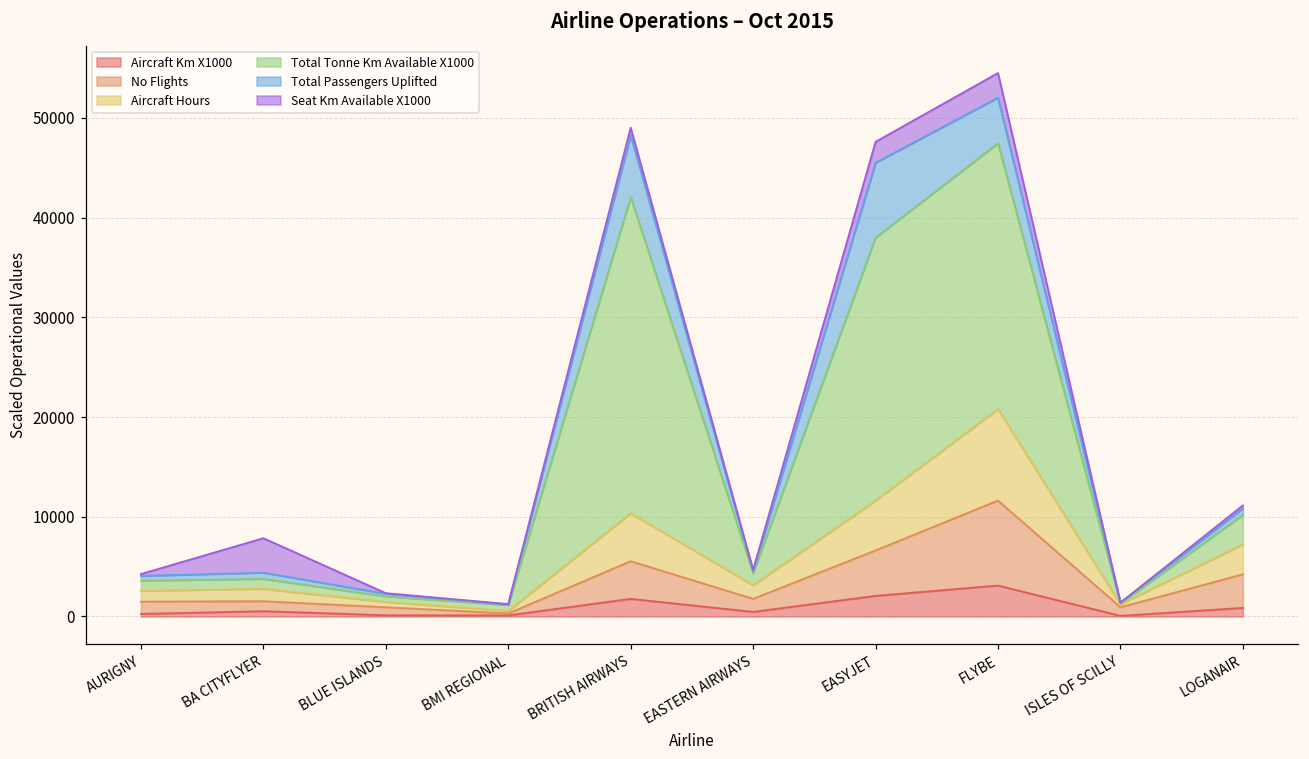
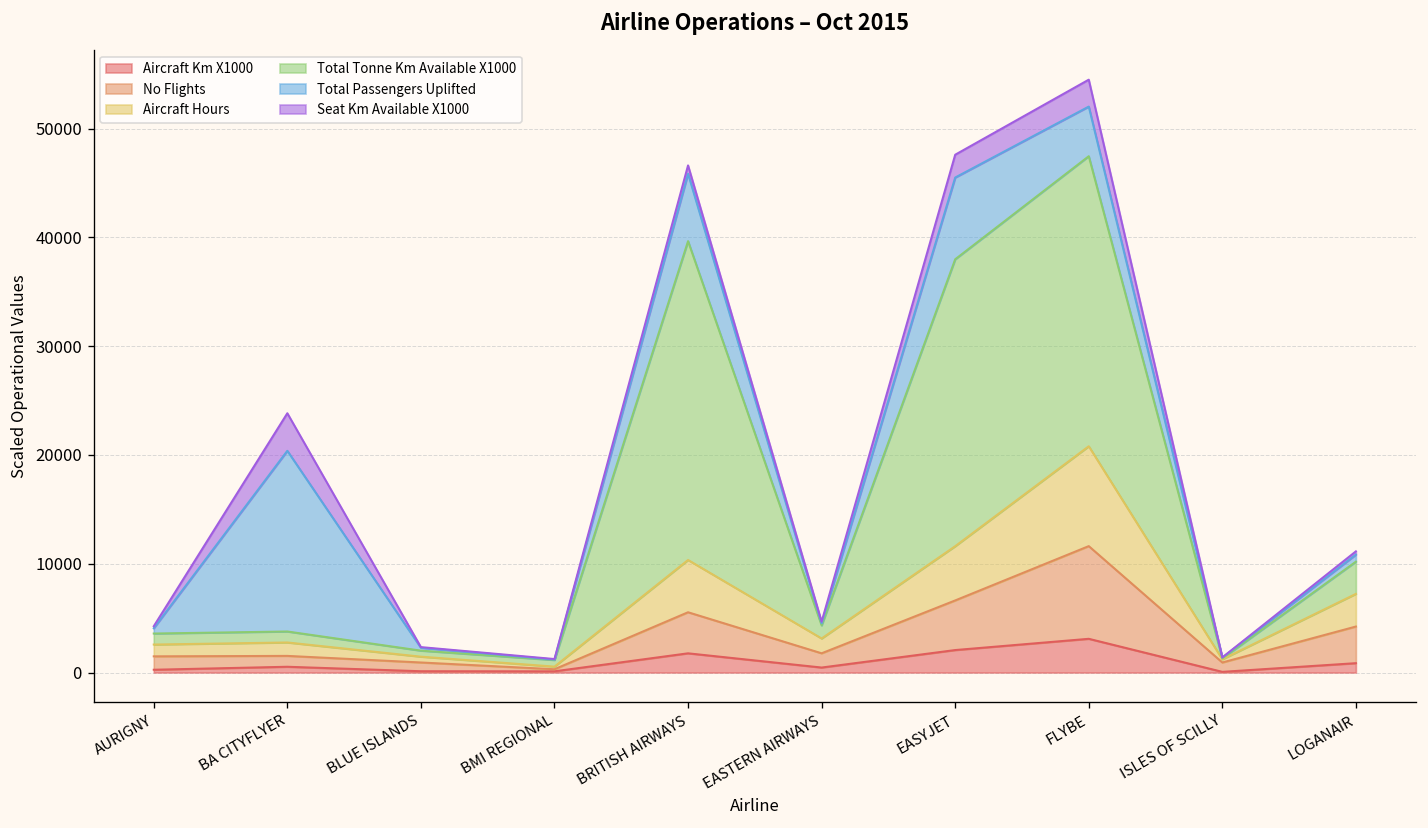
Total Passengers Uplifted, BA CITYFLYER: 1000 -> 17000
Total Tonne Km Available X1000, BRITISH AIRWAYS: 32000 -> 29000
